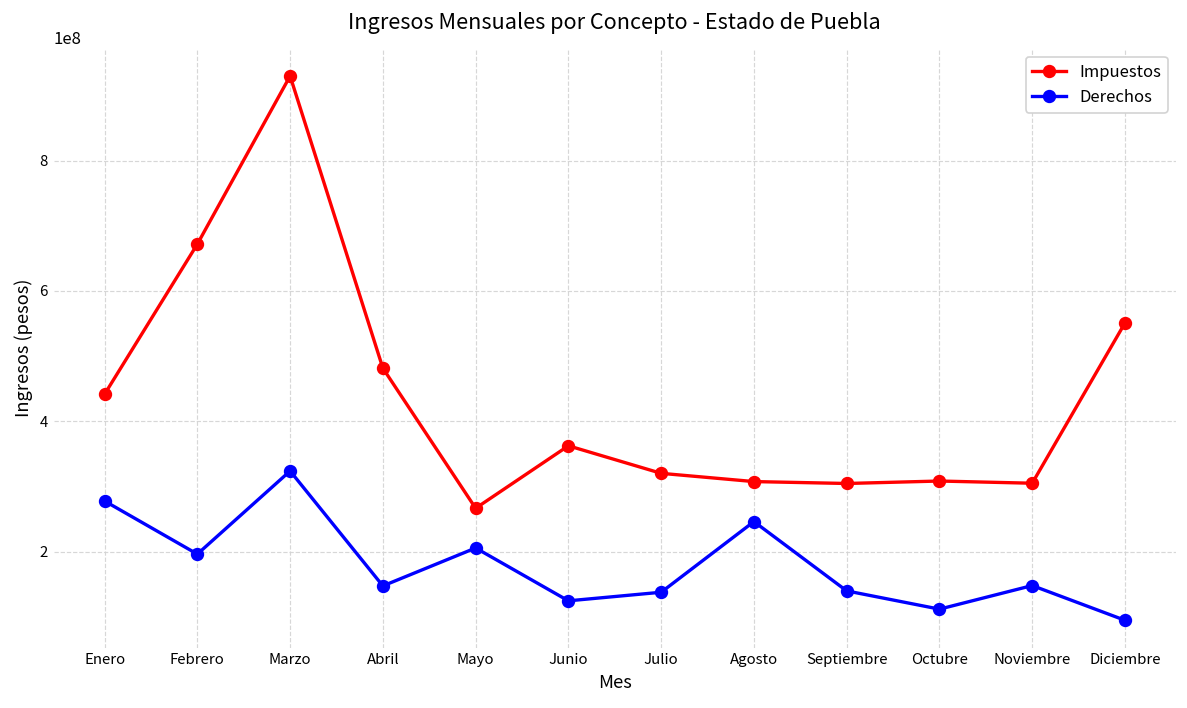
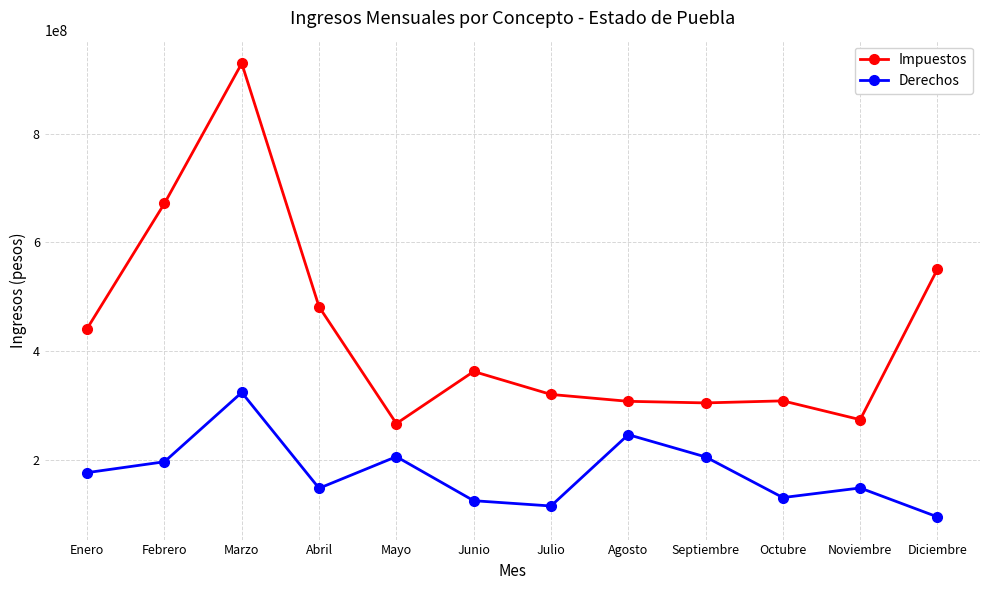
Derechos, Enero: 280000000 -> 180000000
Derechos, Julio: 140000000 -> 120000000
Derechos, Septiembre: 140000000 -> 210000000
Derechos, Octubre: 110000000 -> 130000000
Impuestos, Noviembre: 310000000 -> 270000000
